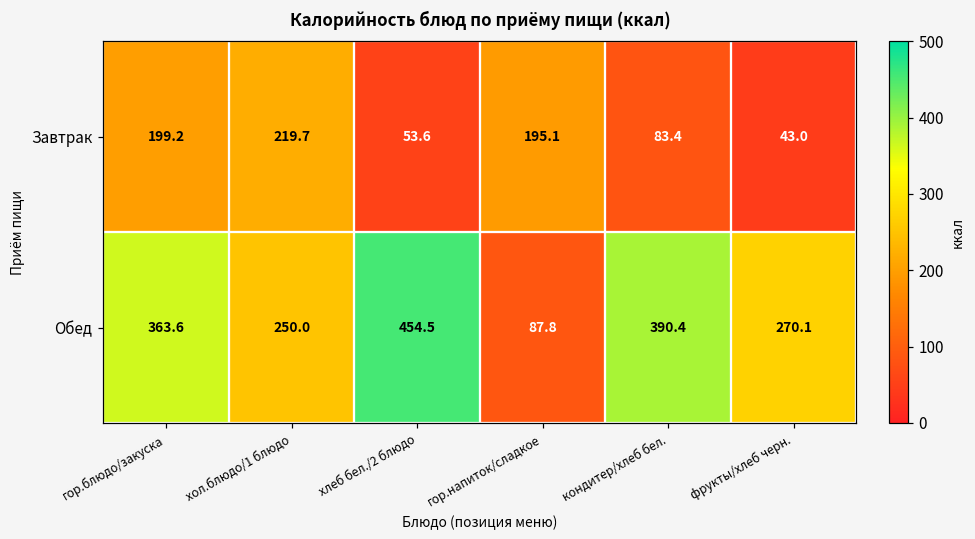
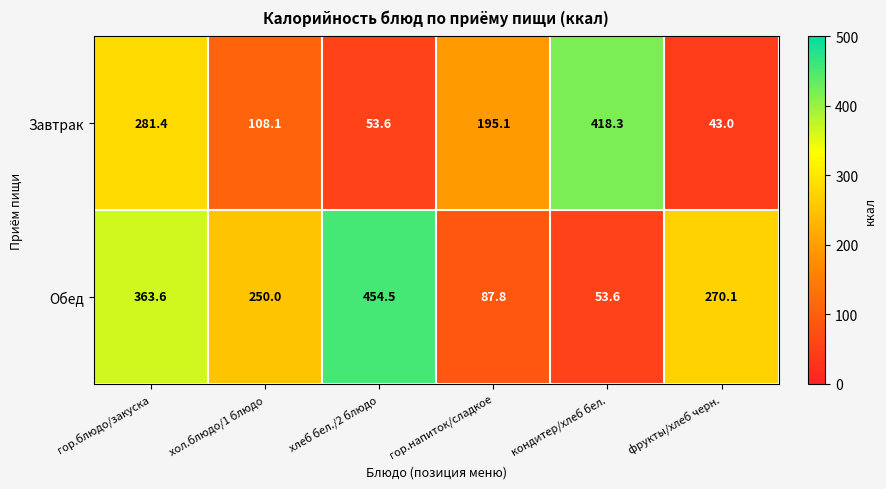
Завтрак, гор.блюдо/закуска: 199.2 -> 281.4
Завтрак, хол.блюдо/1 блюдо: 219.7 -> 108.1
Завтрак, кондитер/хлеб бел.: 83.4 -> 418.3
Обед, кондитер/хлеб бел.: 390.4 -> 53.6
